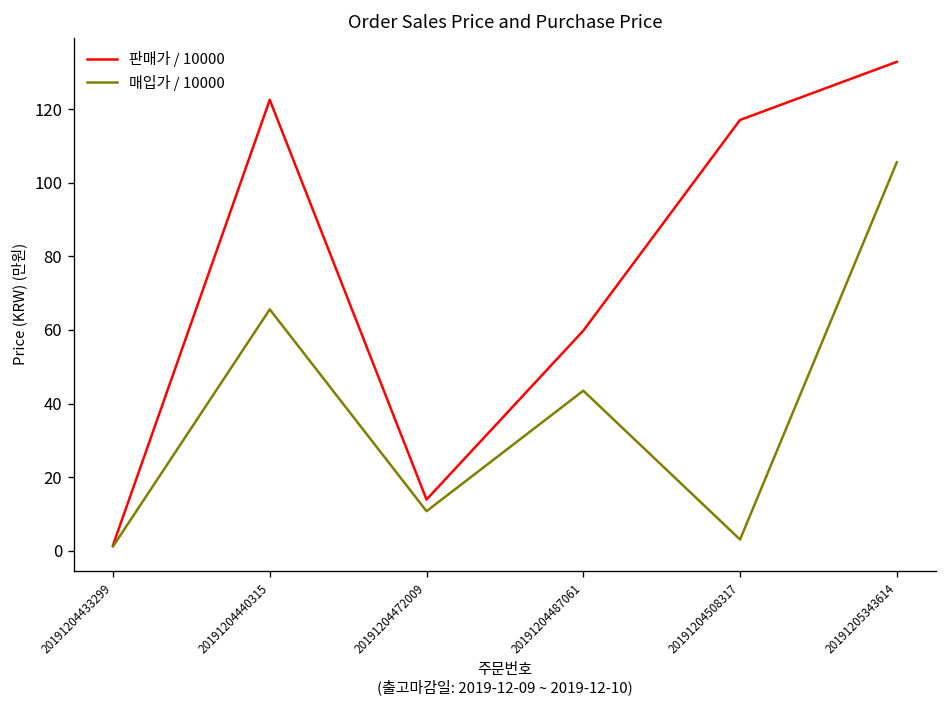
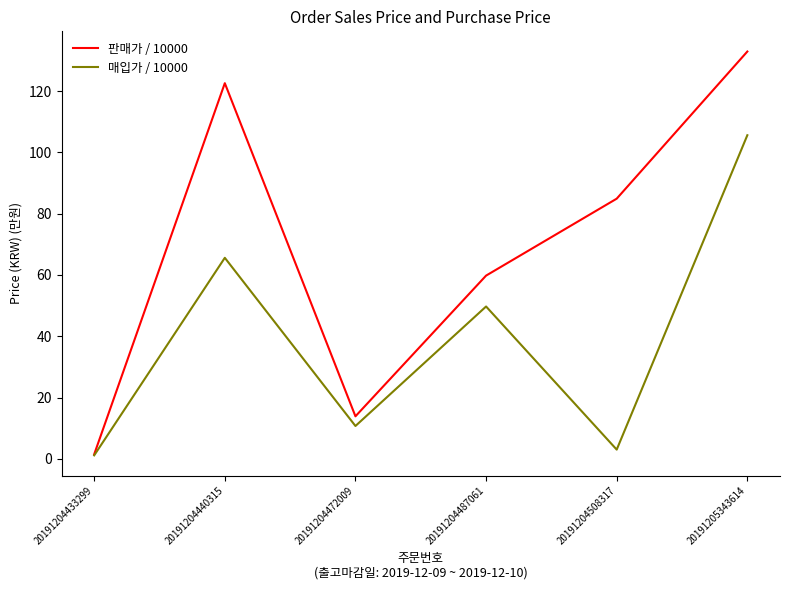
매입가 / 10000, 20191204487061: 43 -> 50
판매가 / 10000, 20191204508317: 117 -> 85
